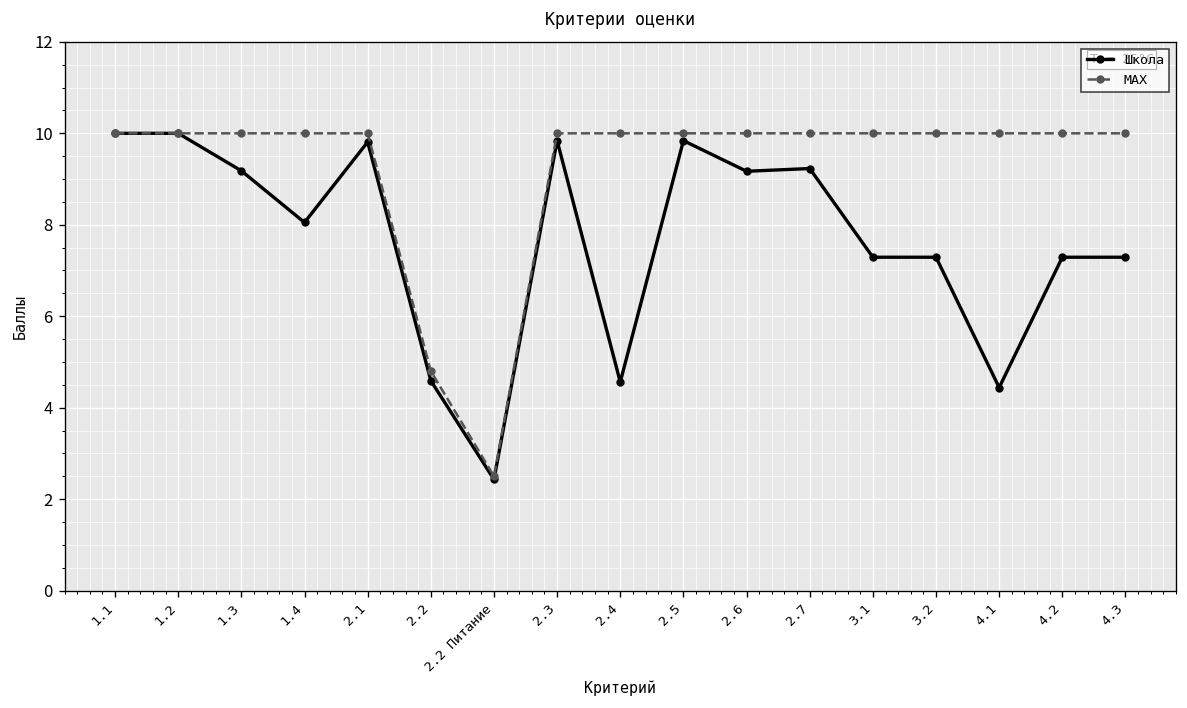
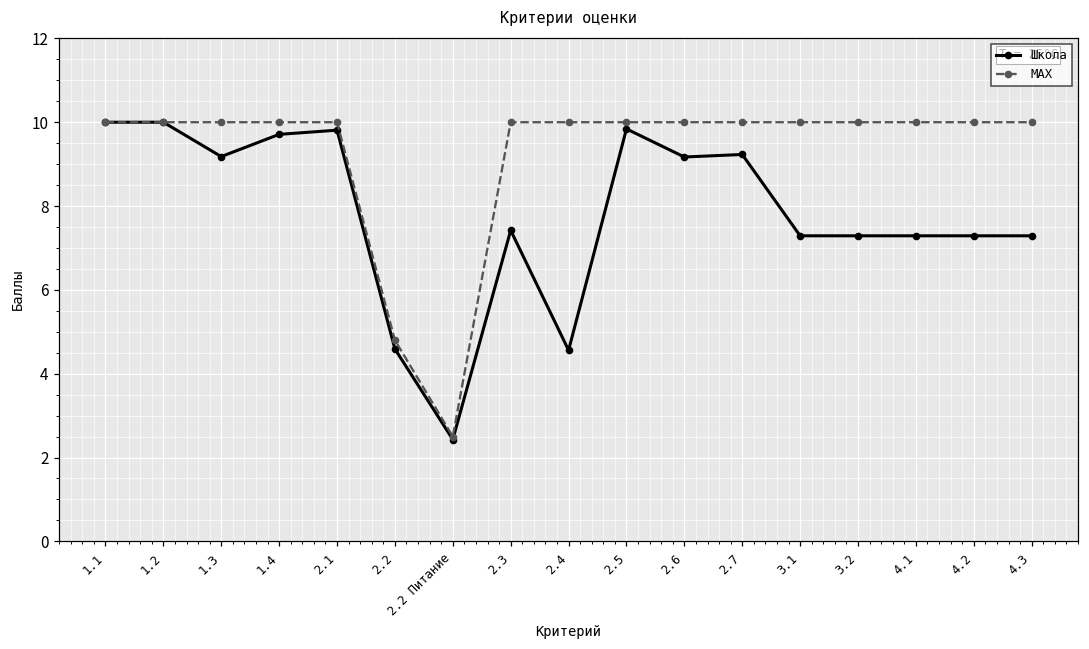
Школа, 1.4: 8.1 -> 9.7
Школа, 2.3: 9.8 -> 7.4
Школа, 4.1: 4.4 -> 7.3
